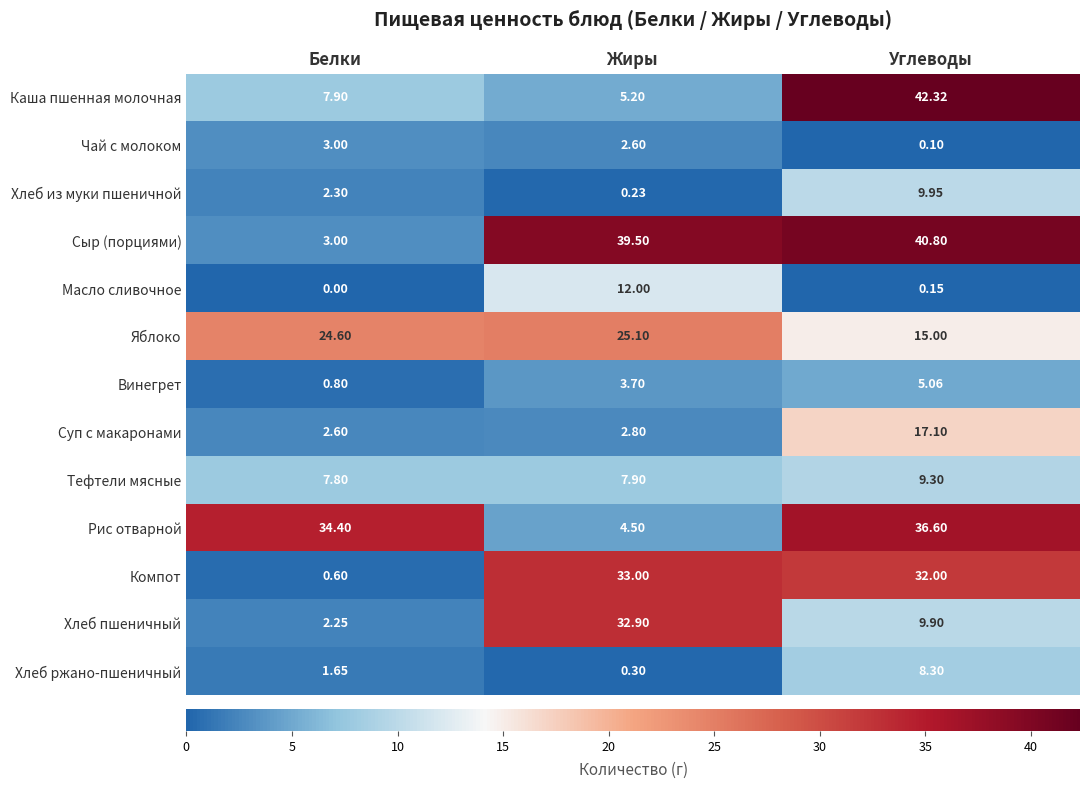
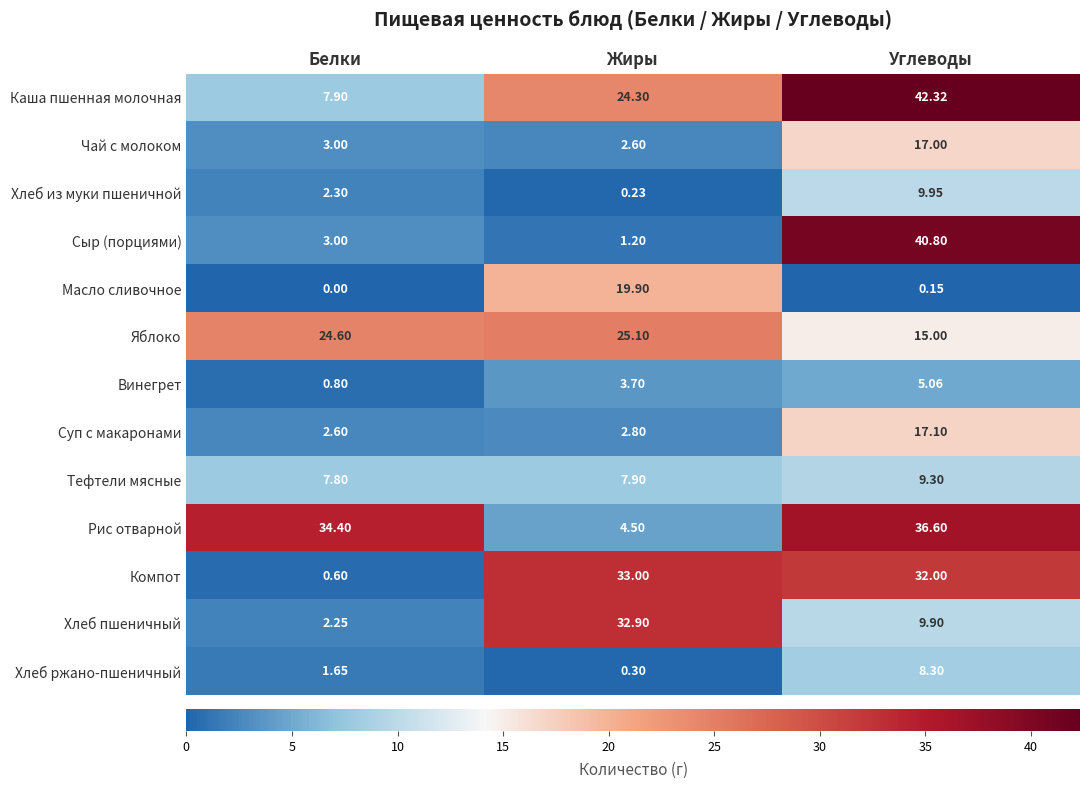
Каша пшенная молочная, Жиры: 5.20 -> 24.30
Чай с молоком, Углеводы: 0.10 -> 17.00
Сыр (порциями), Жиры: 39.50 -> 1.20
Масло сливочное, Жиры: 12.00 -> 19.90
